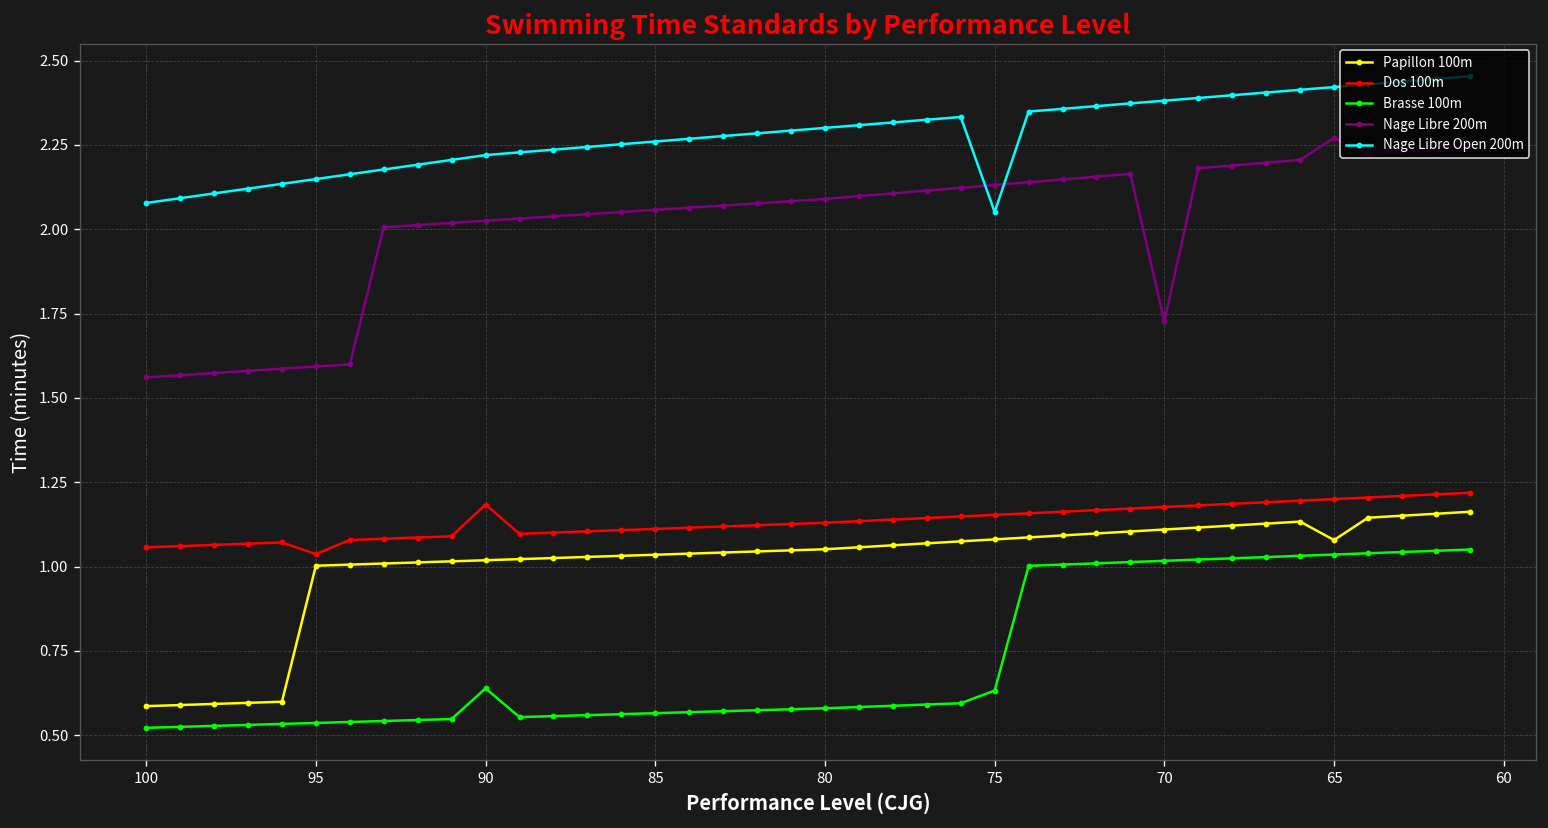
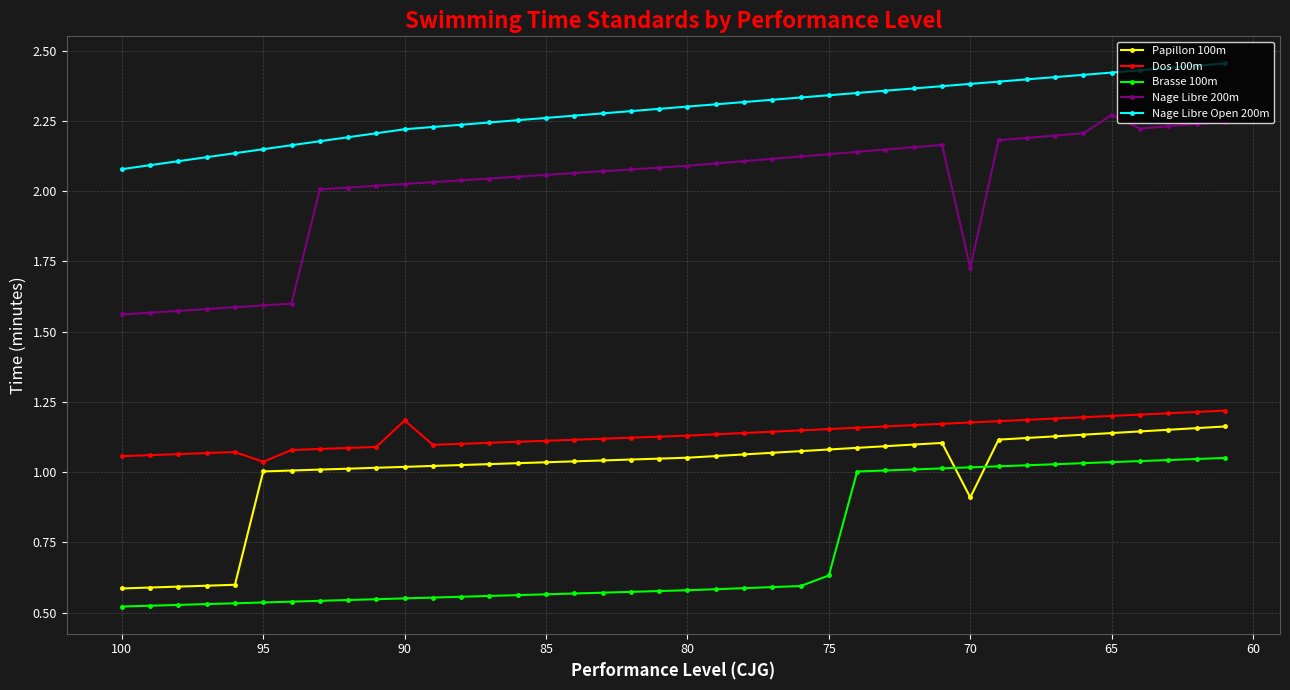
Brasse 100m, 90: 0.64 -> 0.55
Nage Libre Open 200m, 75: 2.05 -> 2.34
Papillon 100m, 70: 1.11 -> 0.91
Papillon 100m, 65: 1.08 -> 1.14
